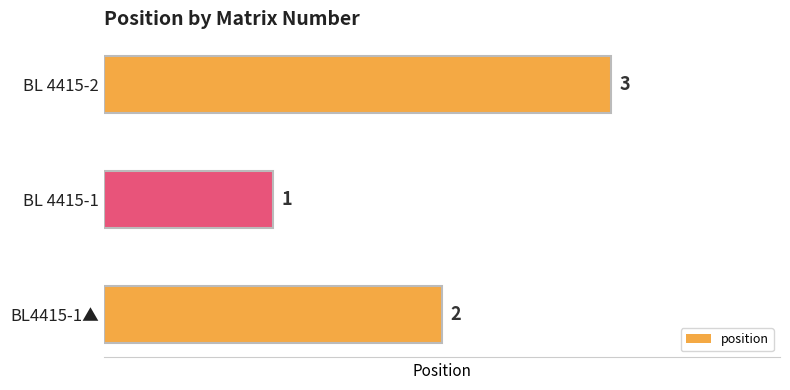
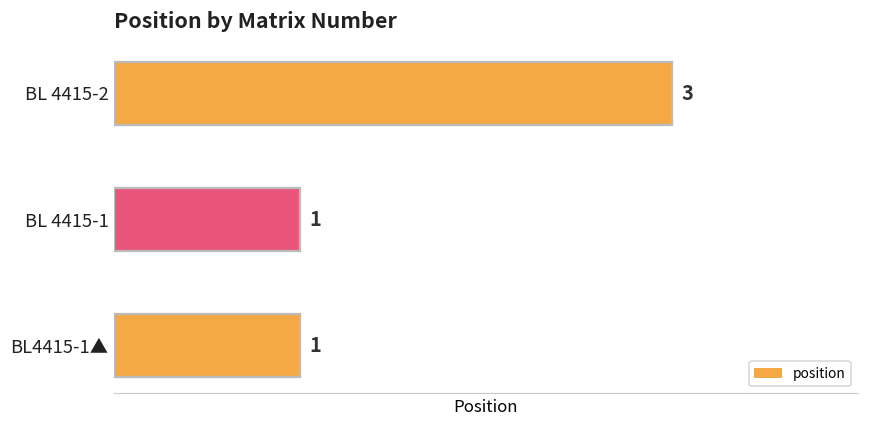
BL4415-1▲: 2 -> 1
